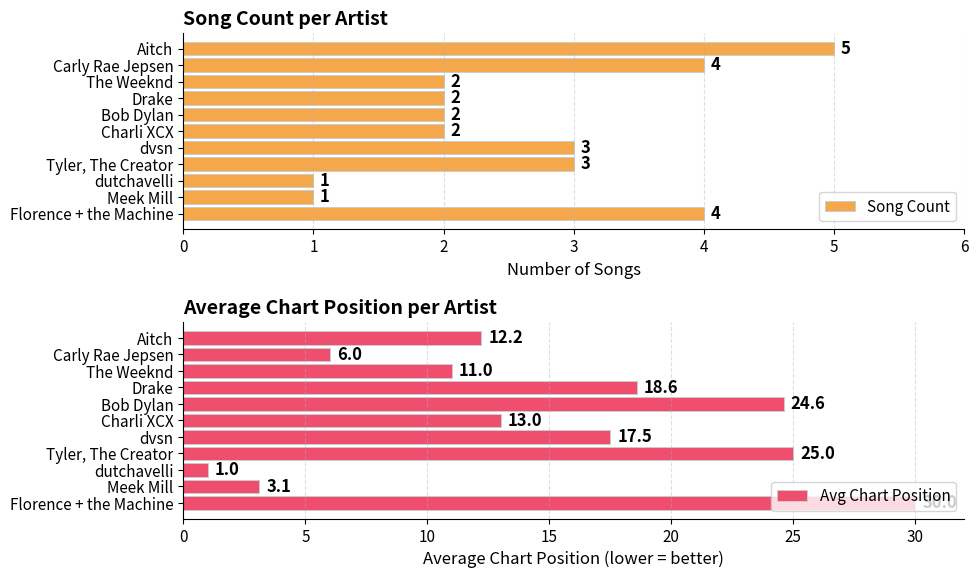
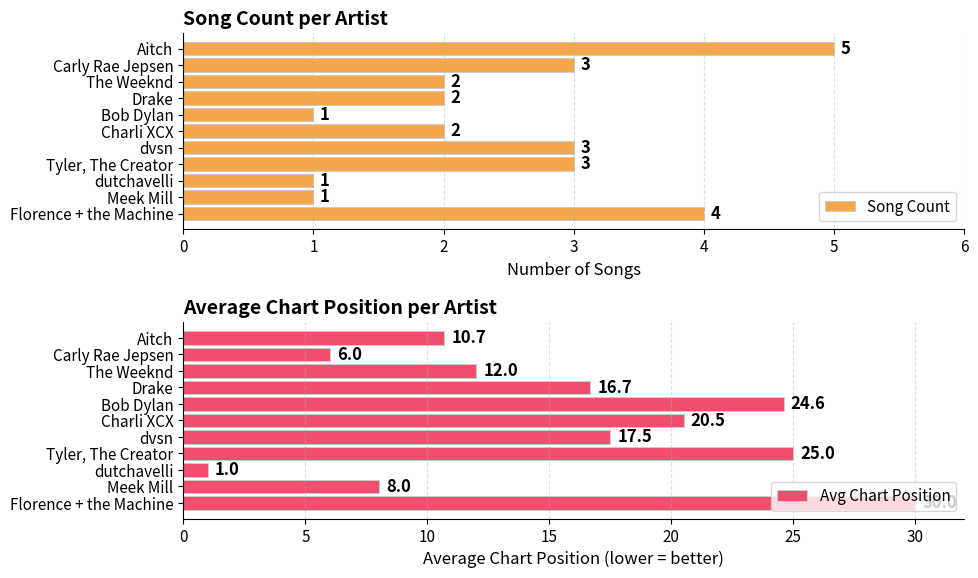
Song Count per Artist, Carly Rae Jepsen: 4 -> 3
Song Count per Artist, Bob Dylan: 2 -> 1
Average Chart Position per Artist, Aitch: 12.2 -> 10.7
Average Chart Position per Artist, The Weeknd: 11.0 -> 12.0
Average Chart Position per Artist, Drake: 18.6 -> 16.7
Average Chart Position per Artist, Charli XCX: 13.0 -> 20.5
Average Chart Position per Artist, Meek Mill: 3.1 -> 8.0
